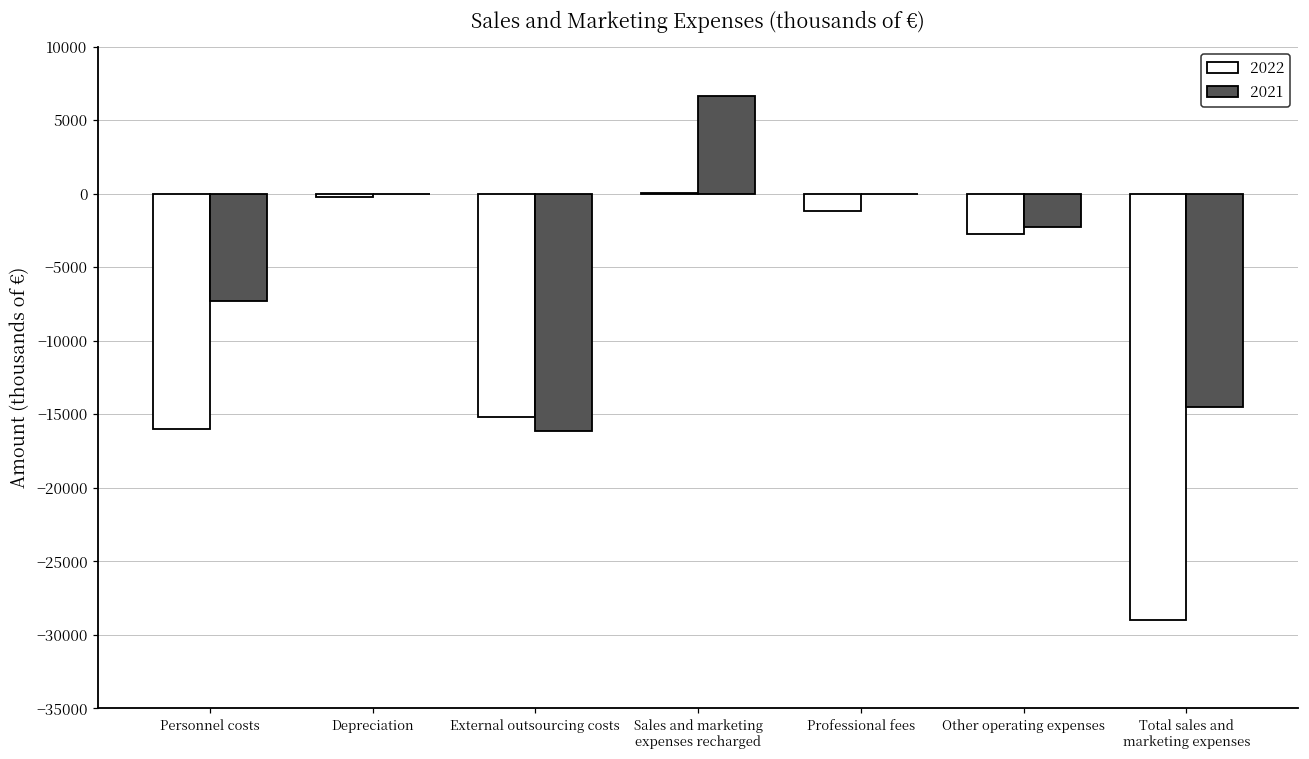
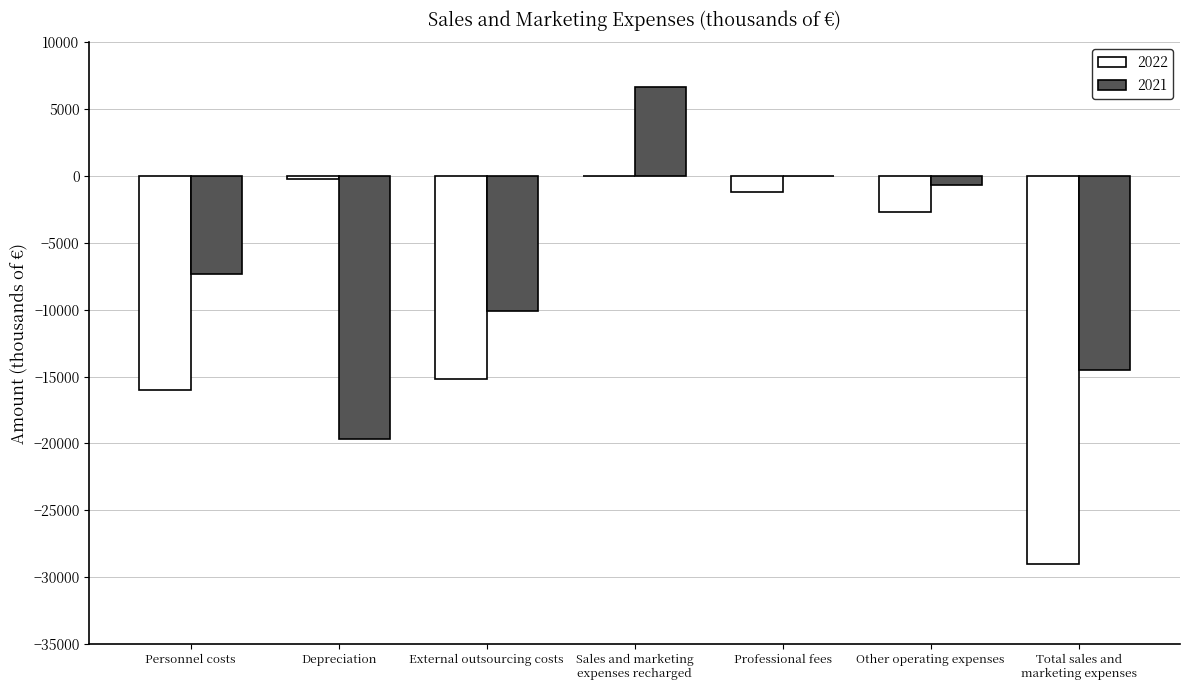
2021, Depreciation: -100 -> -19700
2021, External outsourcing costs: -16100 -> -10100
2021, Other operating expenses: -2300 -> -700
